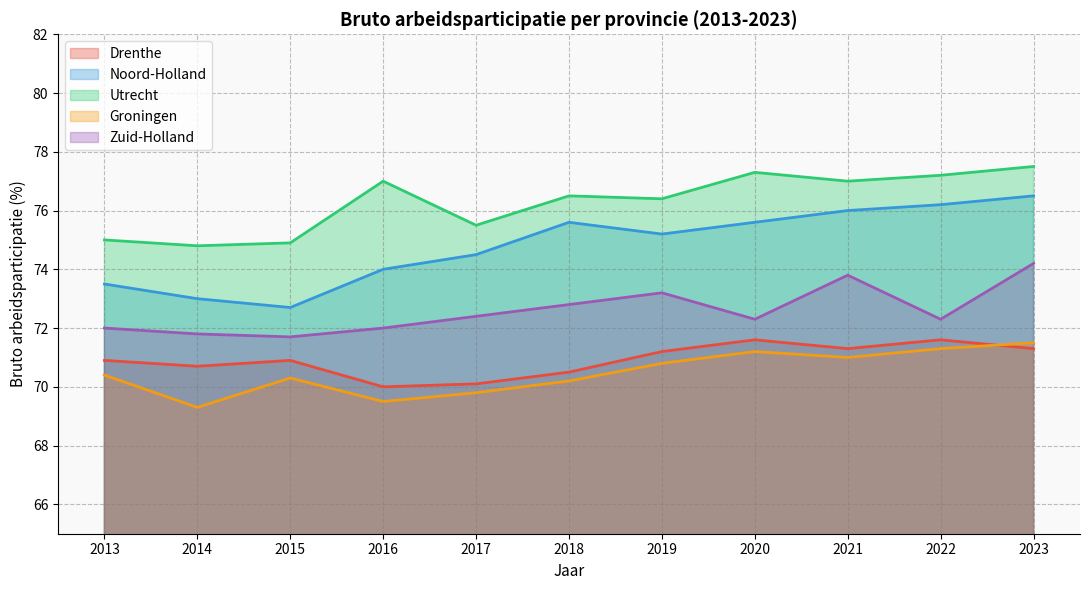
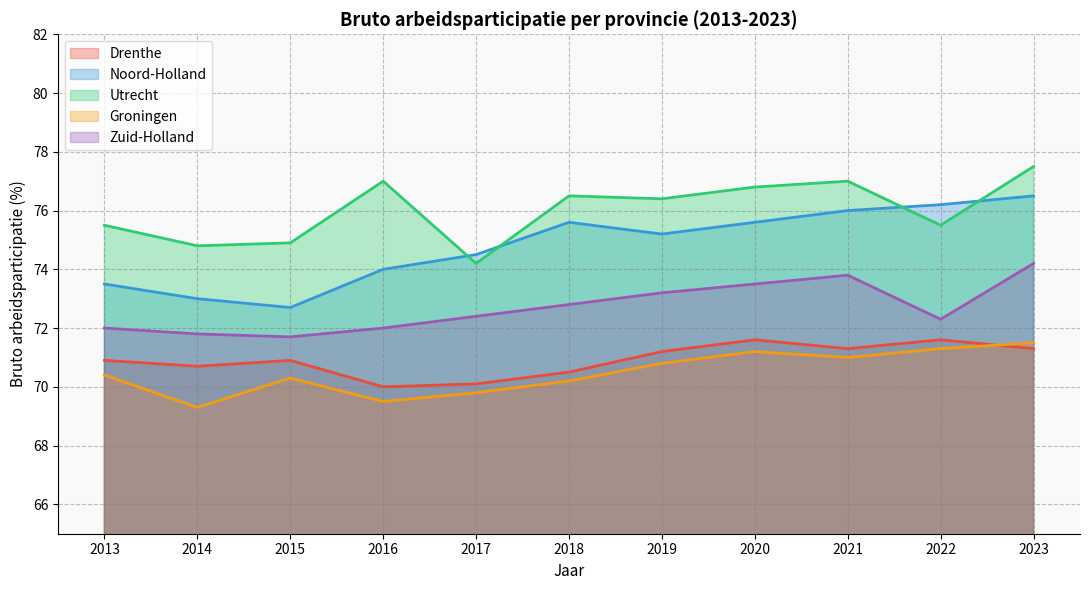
Utrecht, 2013: 75.0 -> 75.5
Utrecht, 2017: 75.5 -> 74.2
Utrecht, 2020: 77.3 -> 76.8
Zuid-Holland, 2020: 72.3 -> 73.5
Utrecht, 2022: 77.2 -> 75.5
